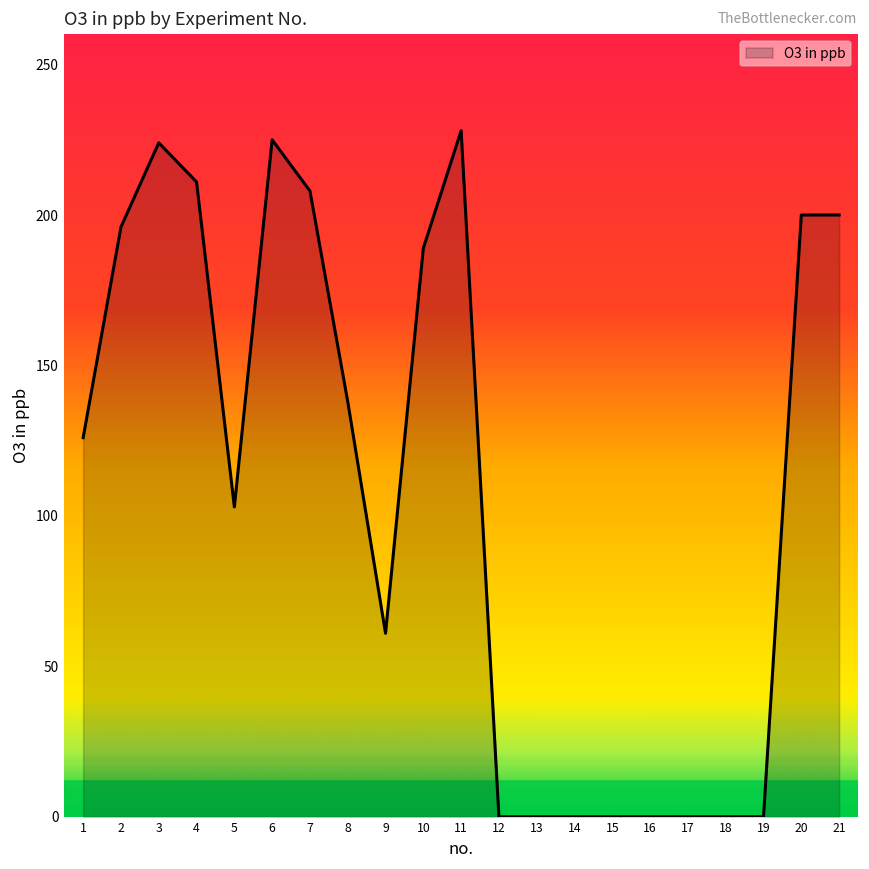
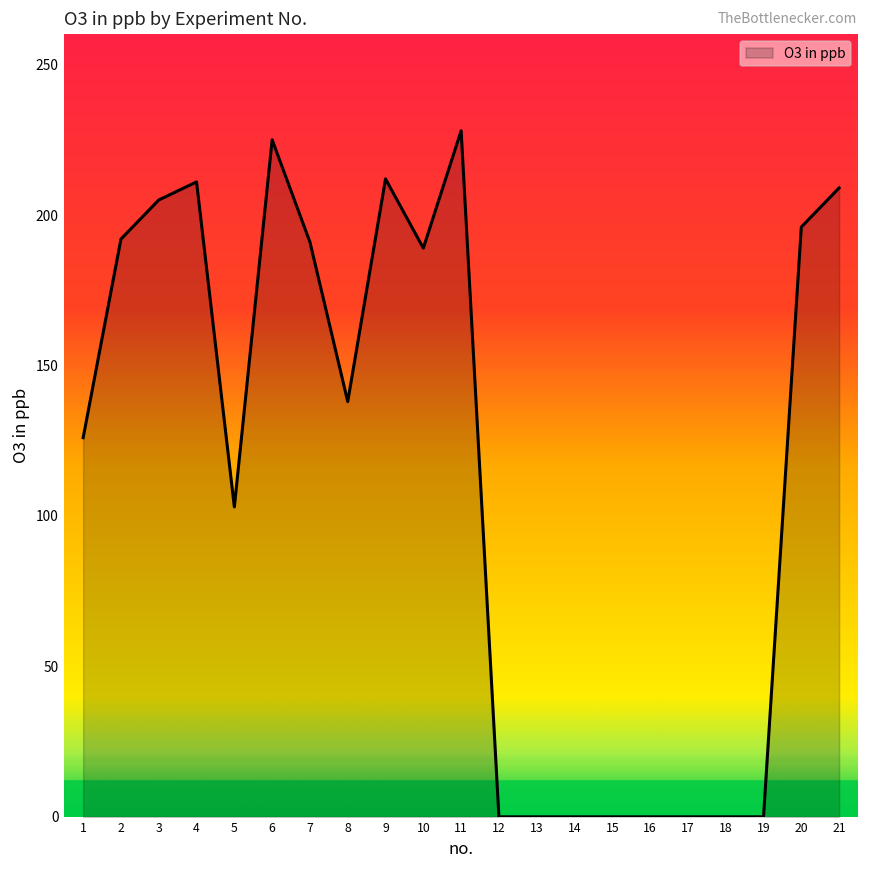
2: 196 -> 192
3: 224 -> 205
7: 208 -> 191
9: 61 -> 212
20: 200 -> 196
21: 200 -> 209
